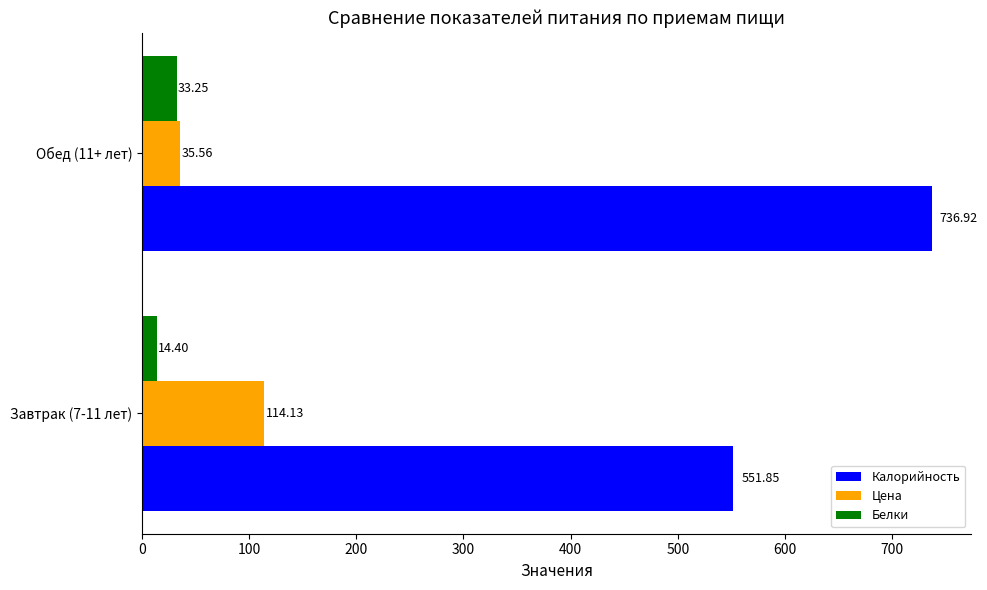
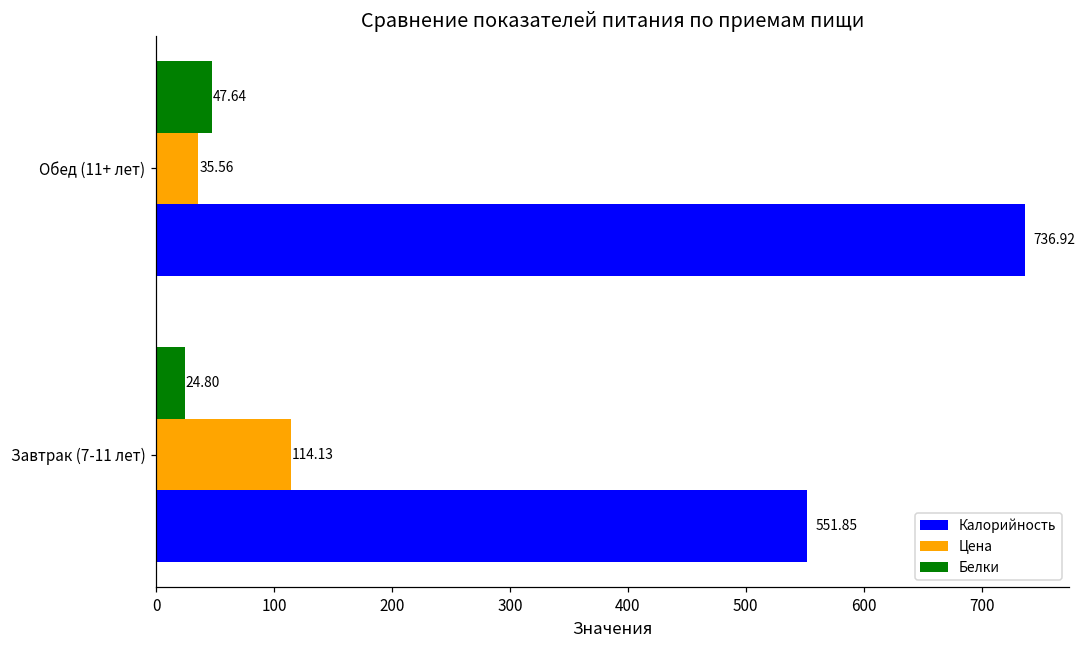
Белки, Обед (11+ лет): 33.25 -> 47.64
Белки, Завтрак (7-11 лет): 14.40 -> 24.80
